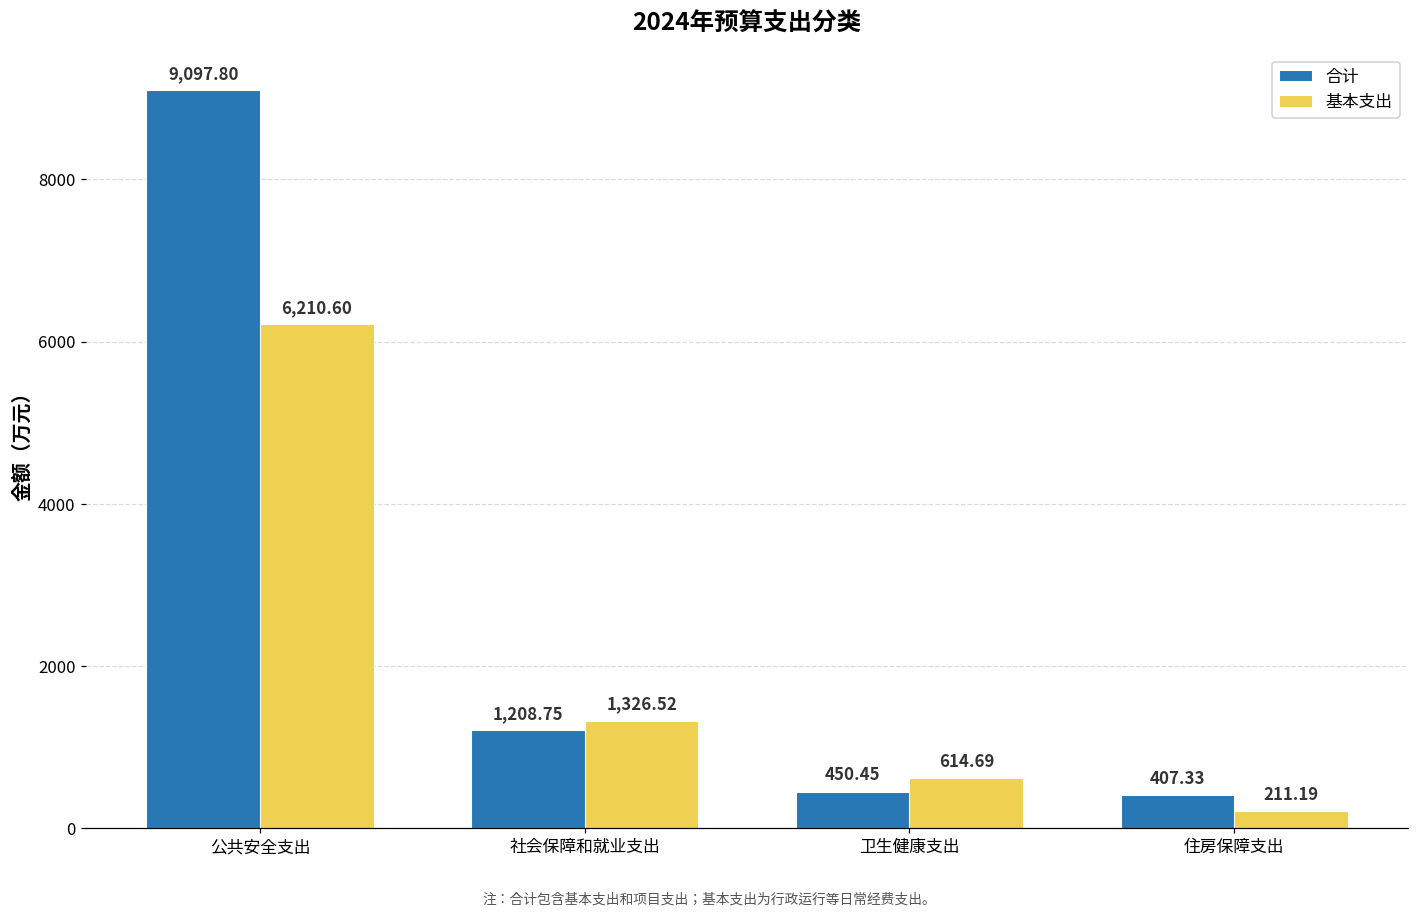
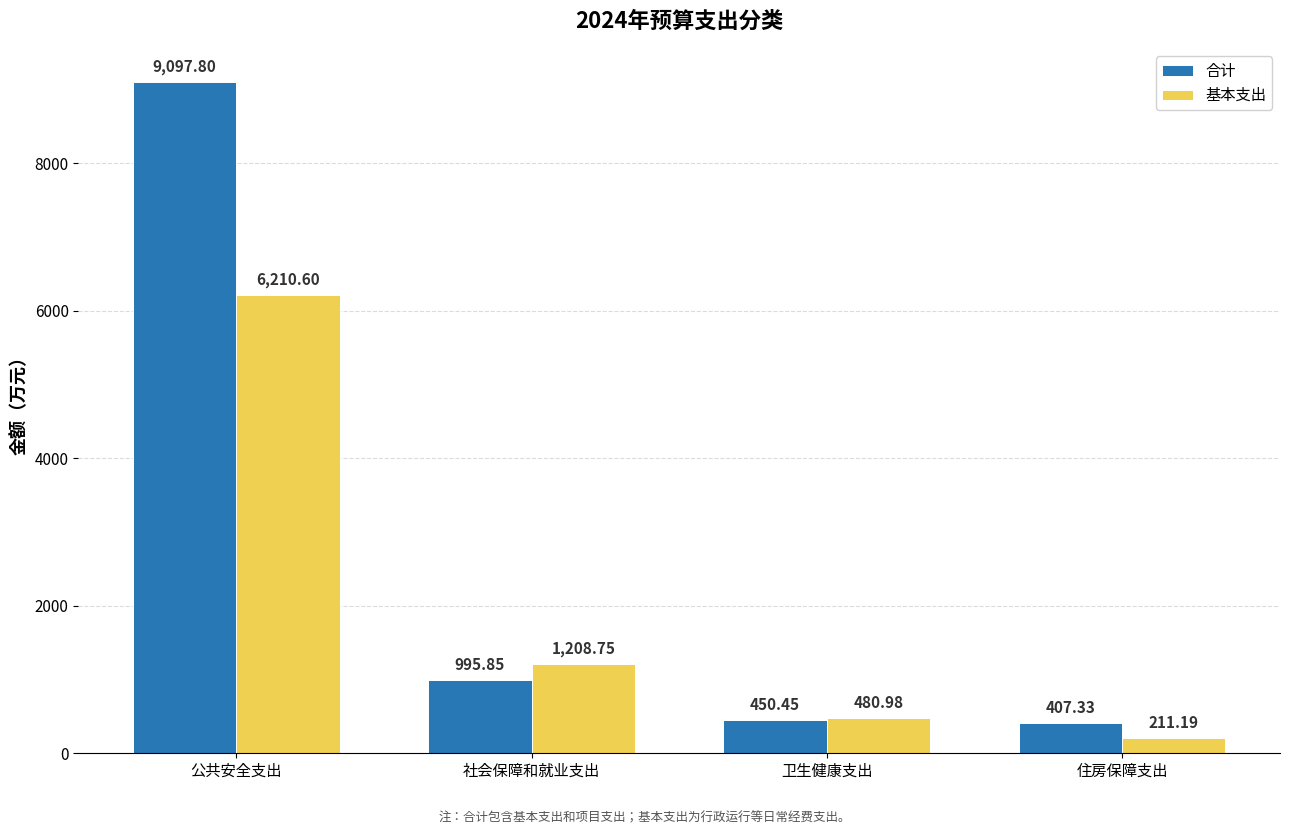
合计, 社会保障和就业支出: 1,208.75 -> 995.85
基本支出, 社会保障和就业支出: 1,326.52 -> 1,208.75
基本支出, 卫生健康支出: 614.69 -> 480.98
